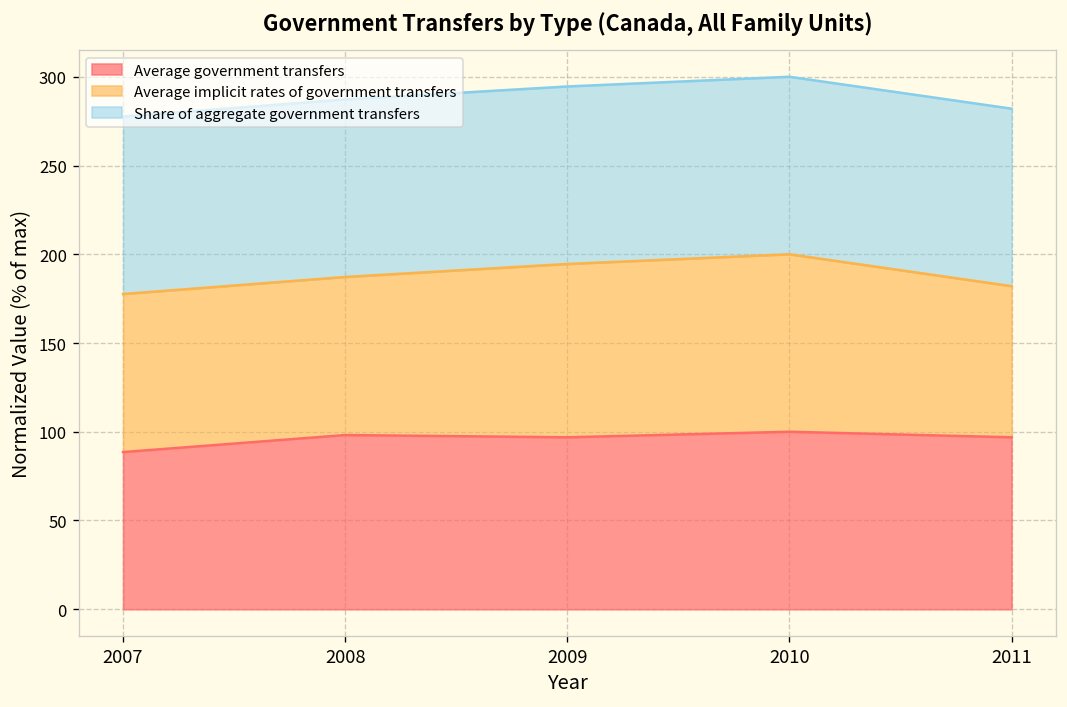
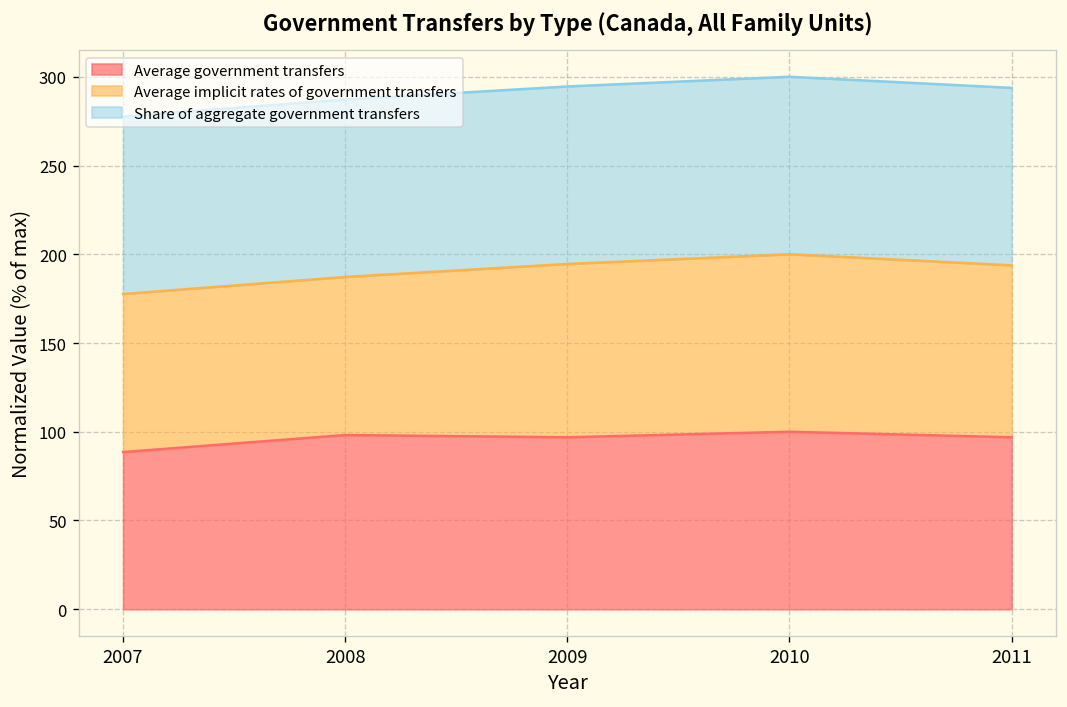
Average implicit rates of government transfers, 2011: 85 -> 97
